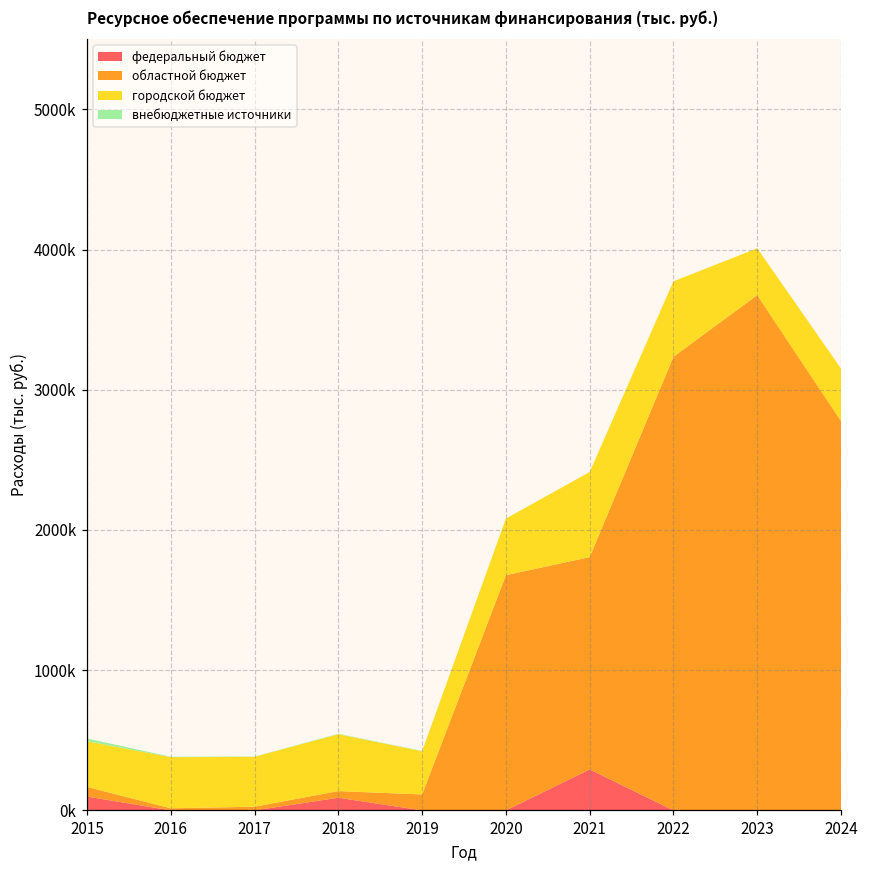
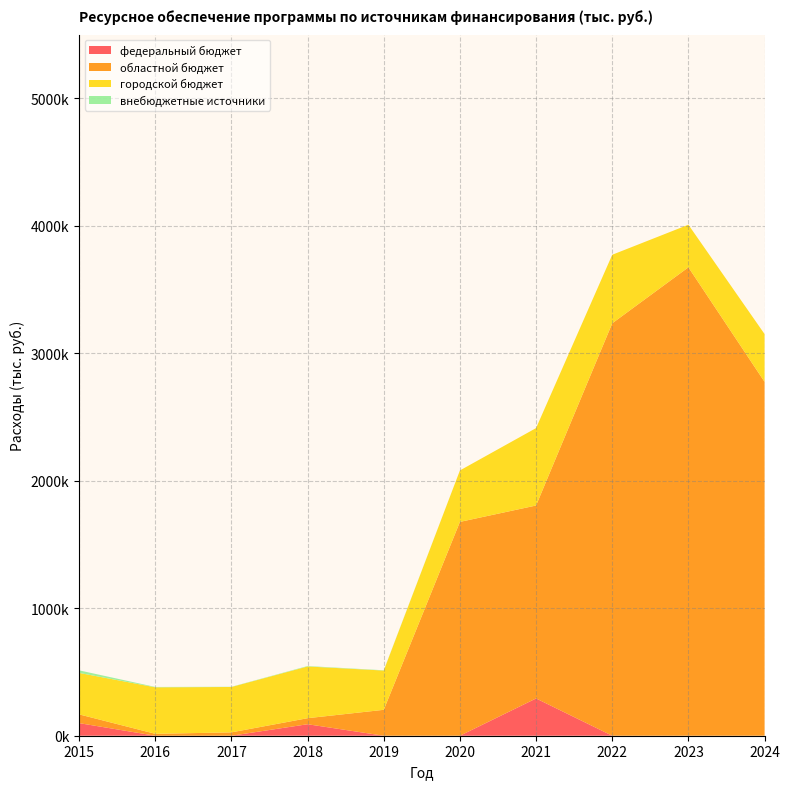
областной бюджет, 2019: 110000 -> 200000
